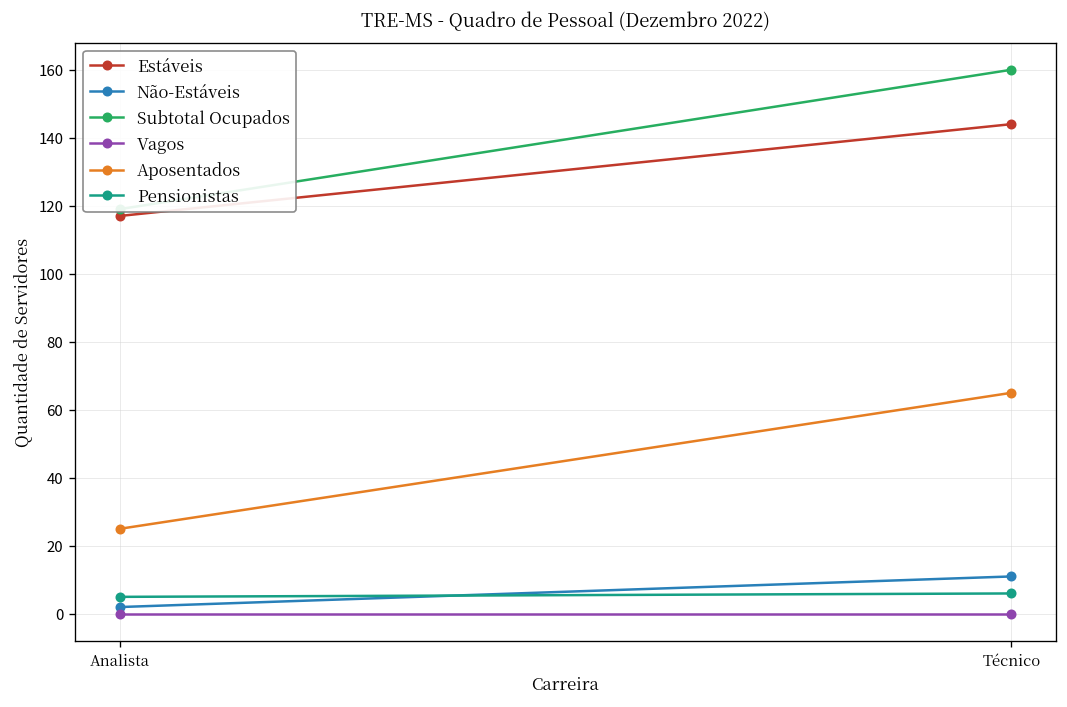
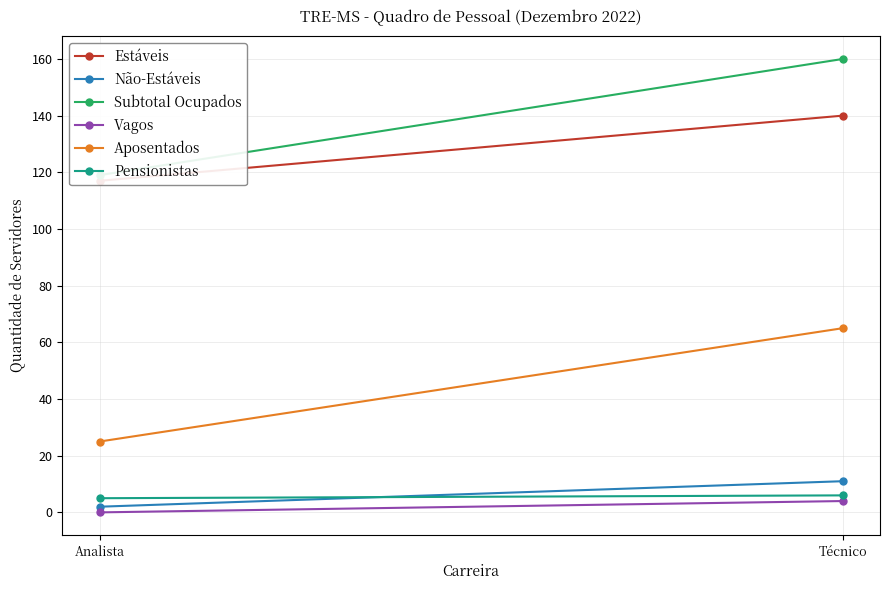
Estáveis, Técnico: 144 -> 140
Vagos, Técnico: 0 -> 4
